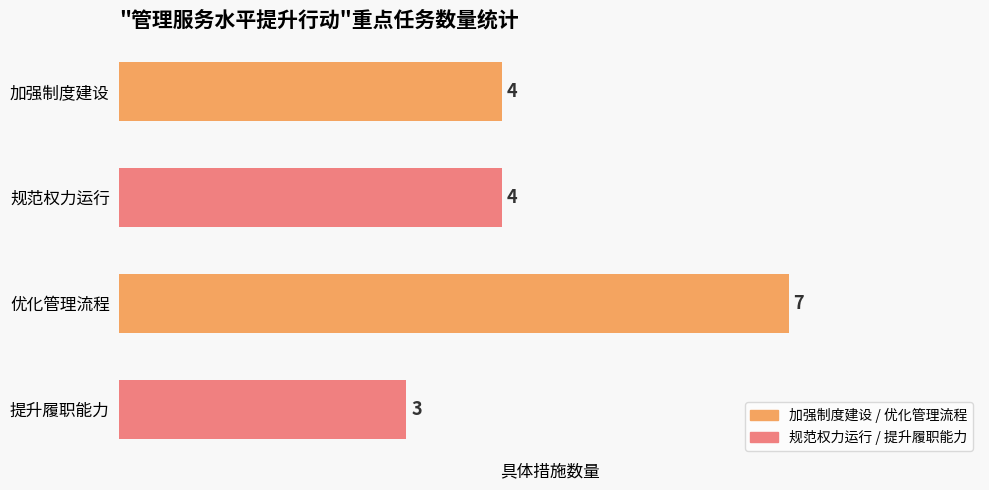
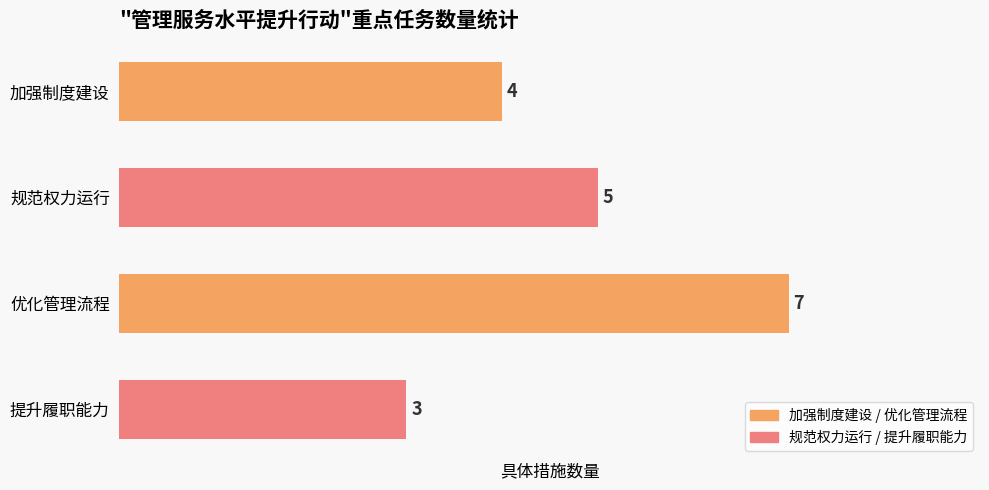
规范权力运行: 4 -> 5
